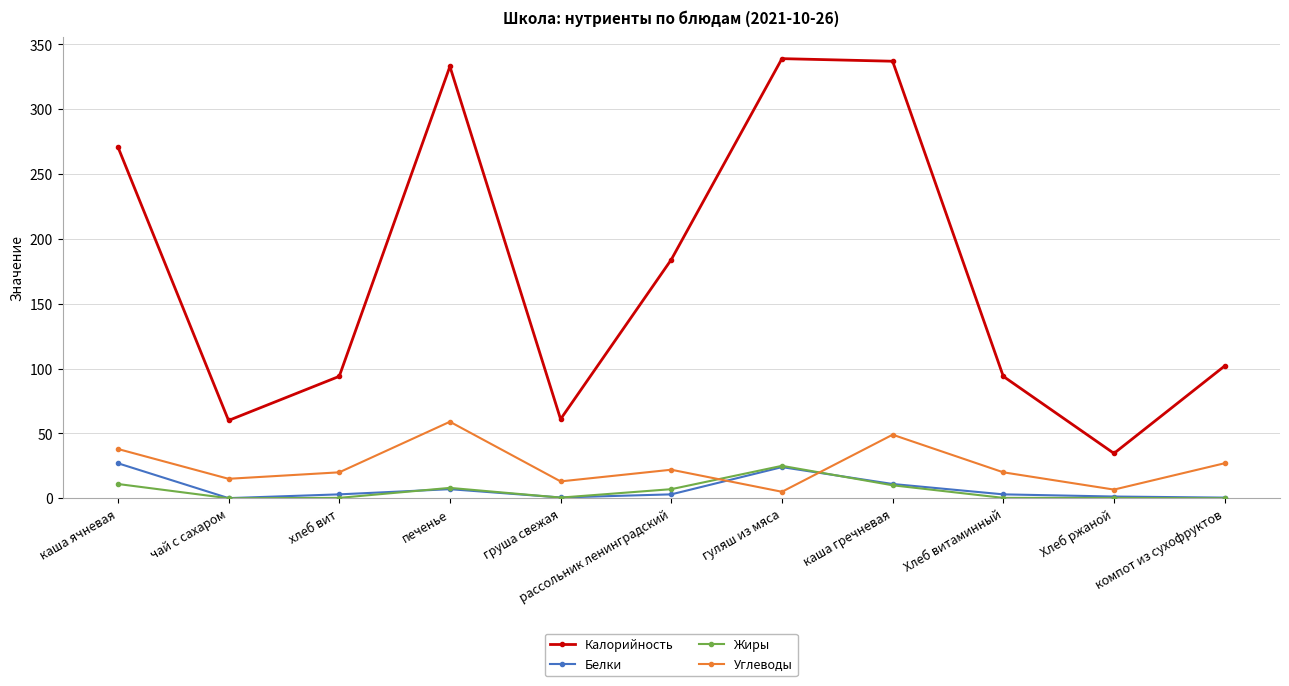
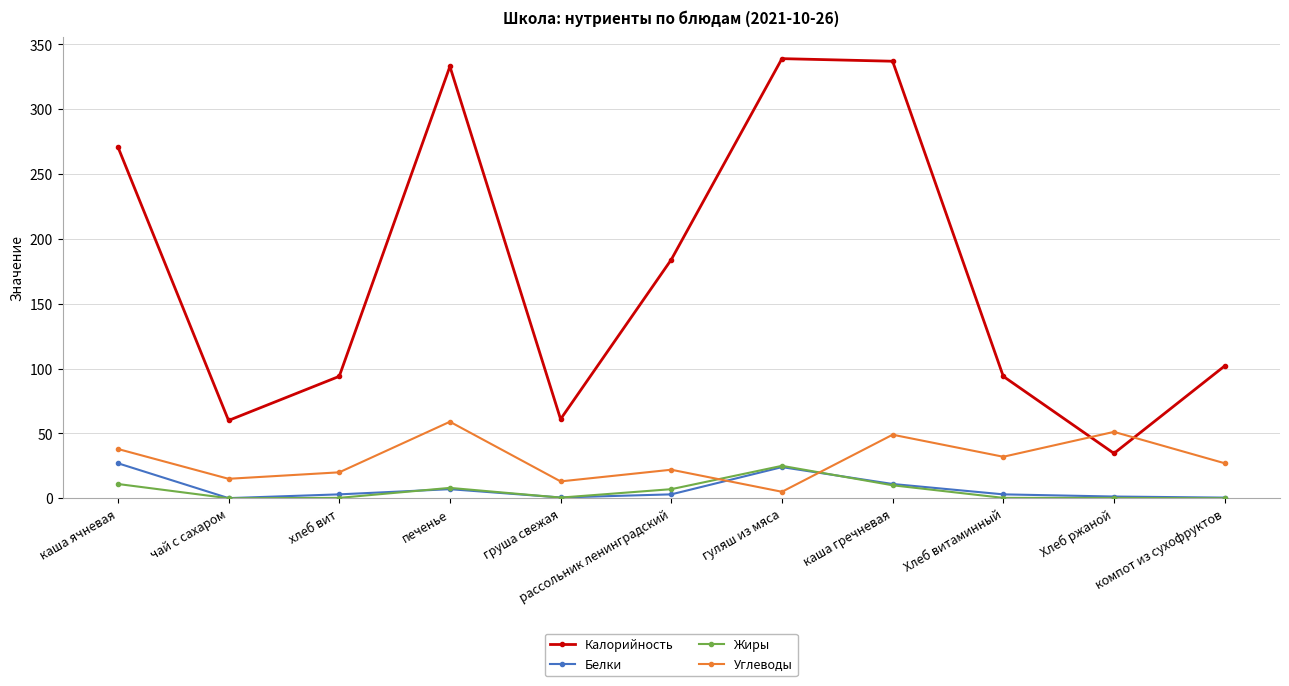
Углеводы, Хлеб витаминный: 20 -> 32
Углеводы, Хлеб ржаной: 7 -> 51
